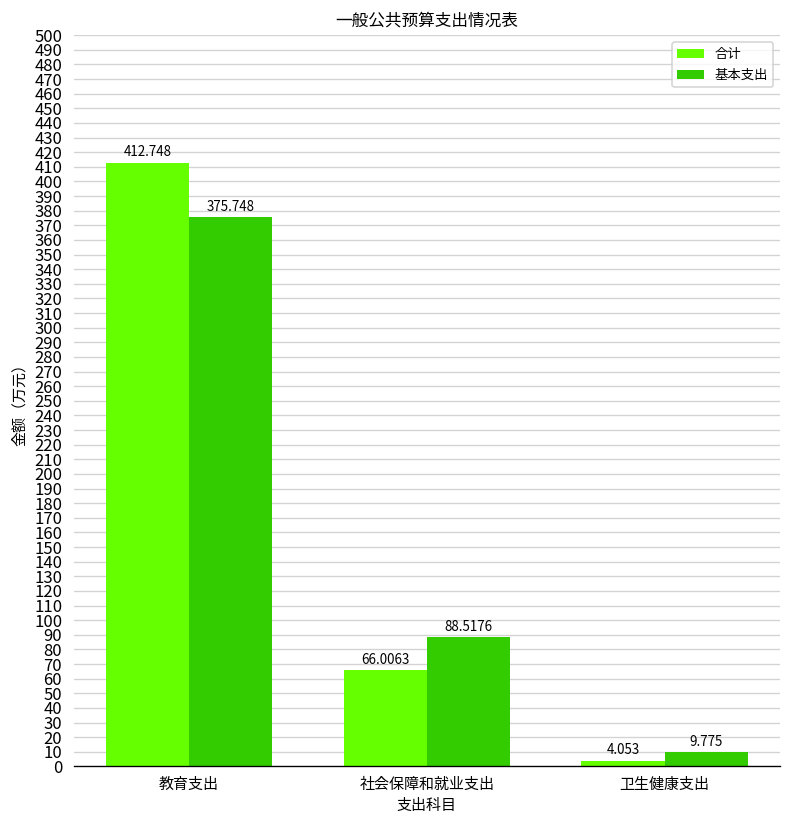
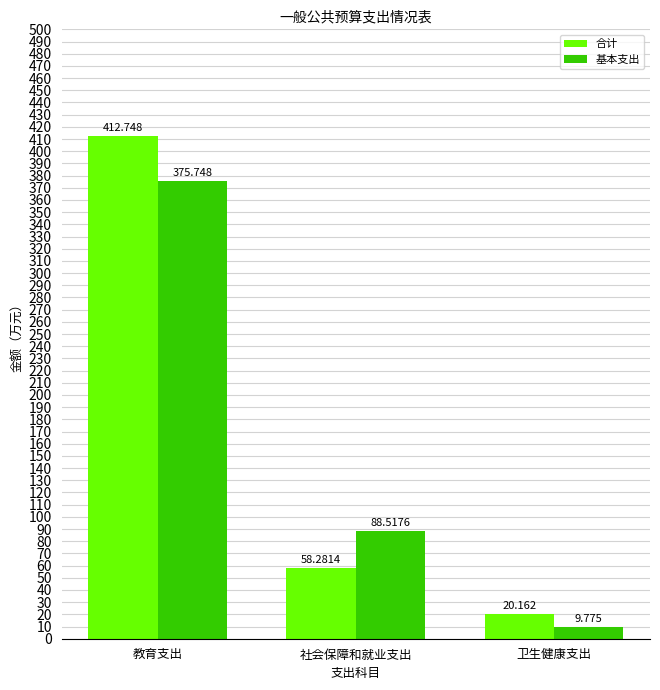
合计, 社会保障和就业支出: 66.0063 -> 58.2814
合计, 卫生健康支出: 4.053 -> 20.162
